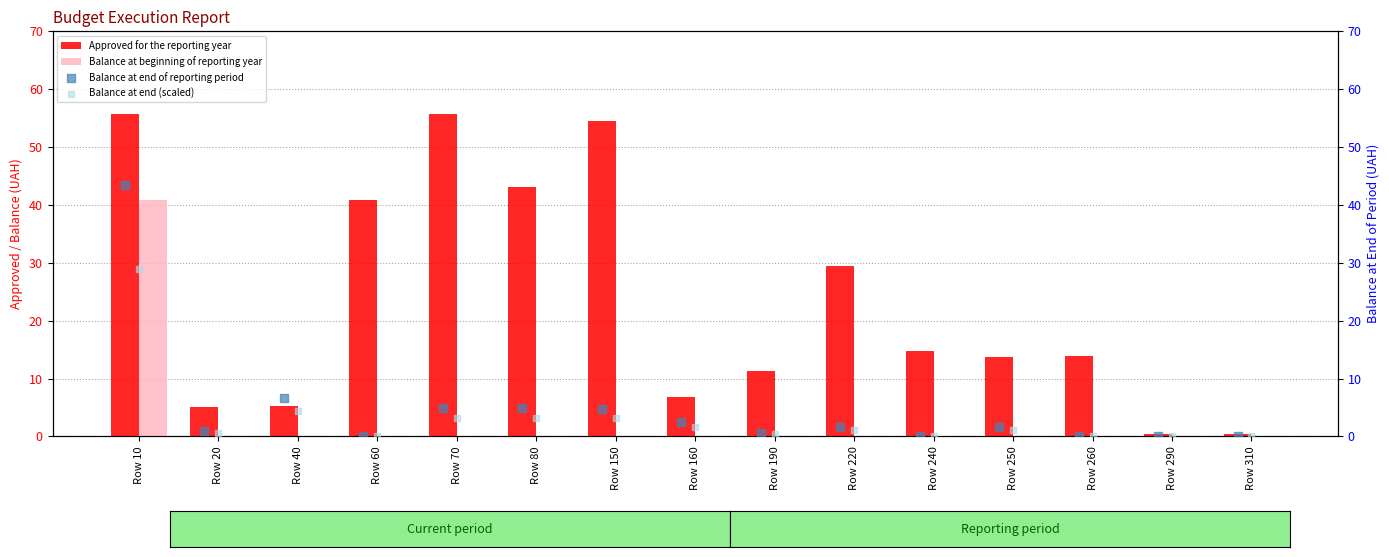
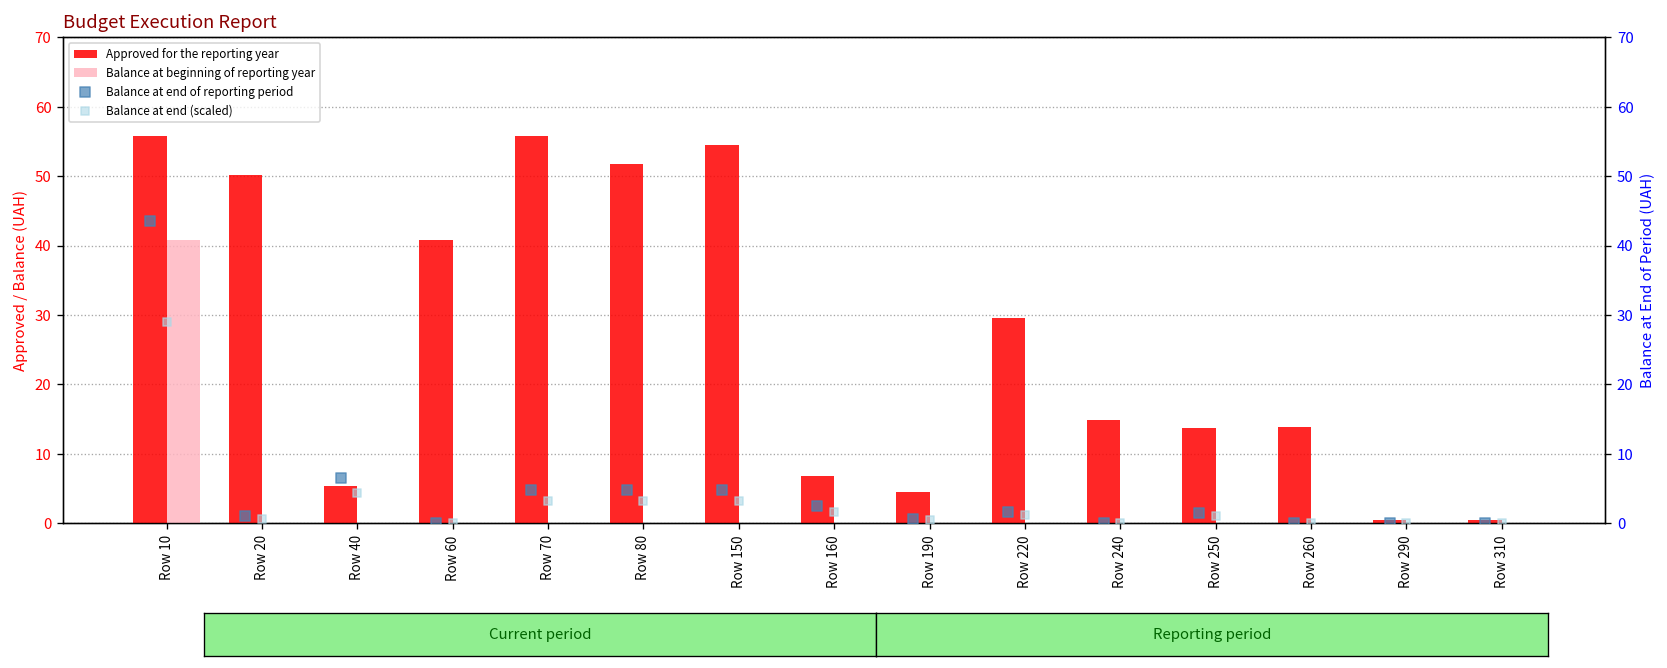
Approved for the reporting year, Row 20: 5 -> 50
Approved for the reporting year, Row 80: 43 -> 52
Approved for the reporting year, Row 190: 11 -> 4
